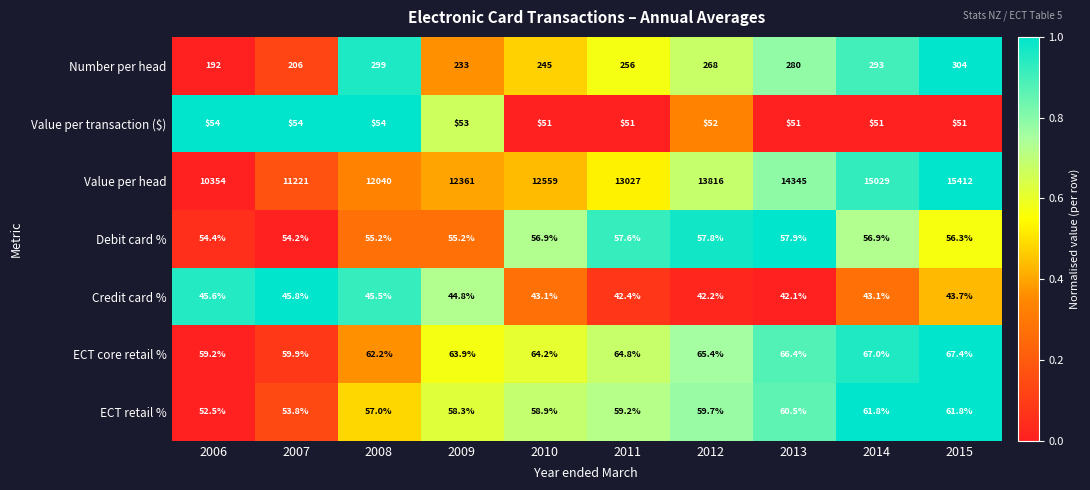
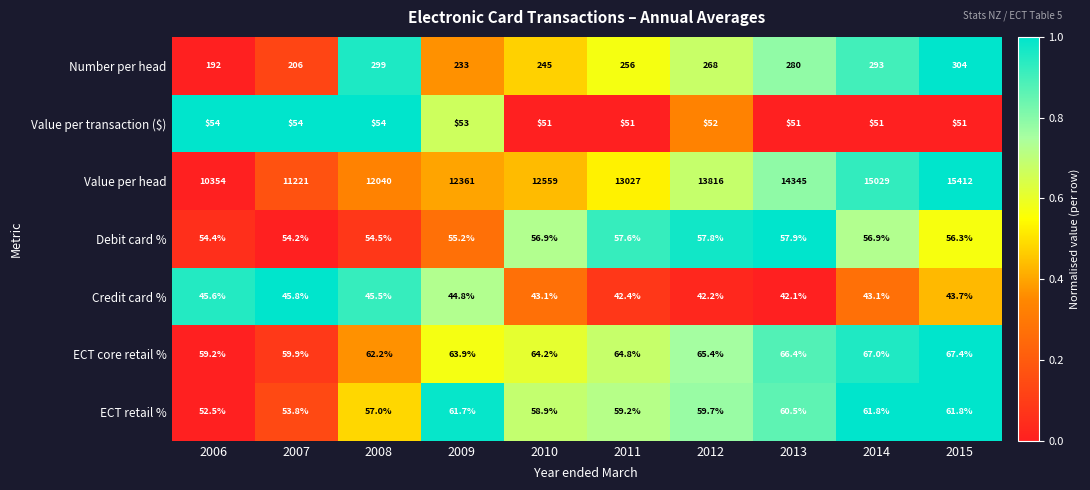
Debit card %, 2008: 55.2% -> 54.5%
ECT retail %, 2009: 58.3% -> 61.7%
